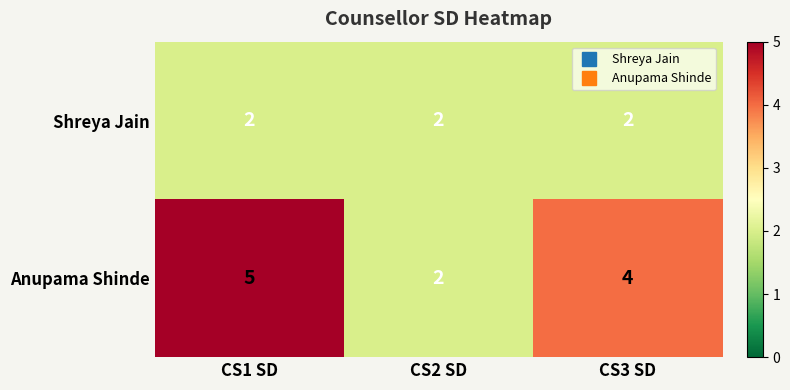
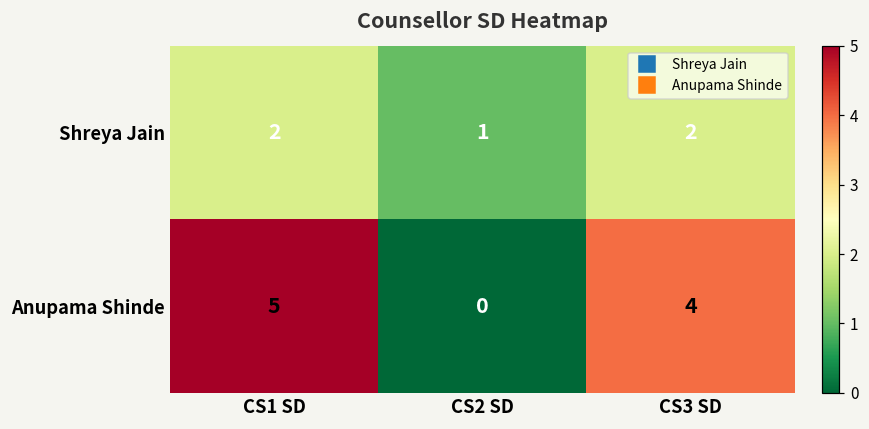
Shreya Jain, CS2 SD: 2 -> 1
Anupama Shinde, CS2 SD: 2 -> 0
